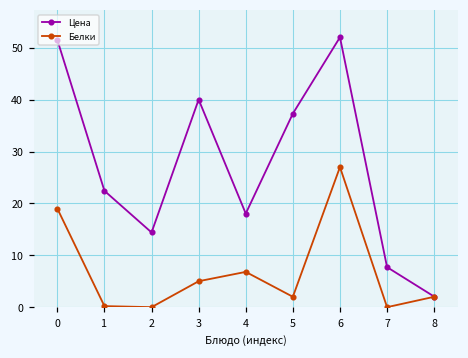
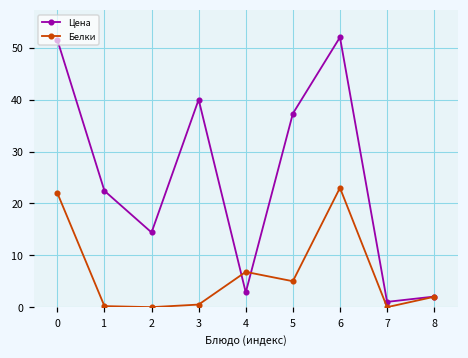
Белки, 0: 19 -> 22
Белки, 3: 5 -> 1
Цена, 4: 18 -> 3
Белки, 5: 2 -> 5
Белки, 6: 27 -> 23
Цена, 7: 8 -> 1
